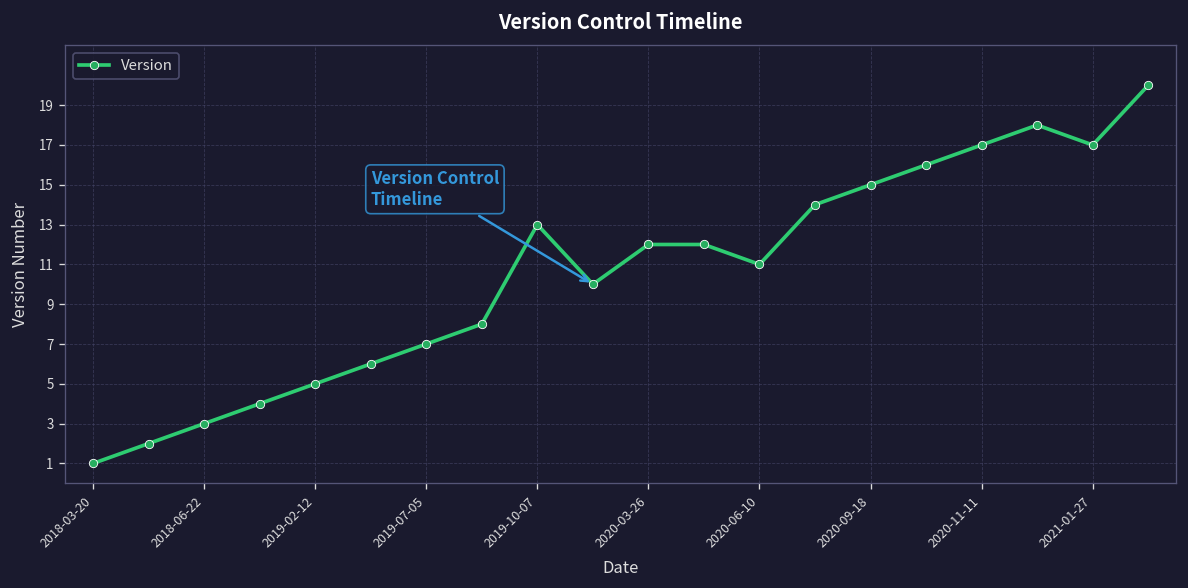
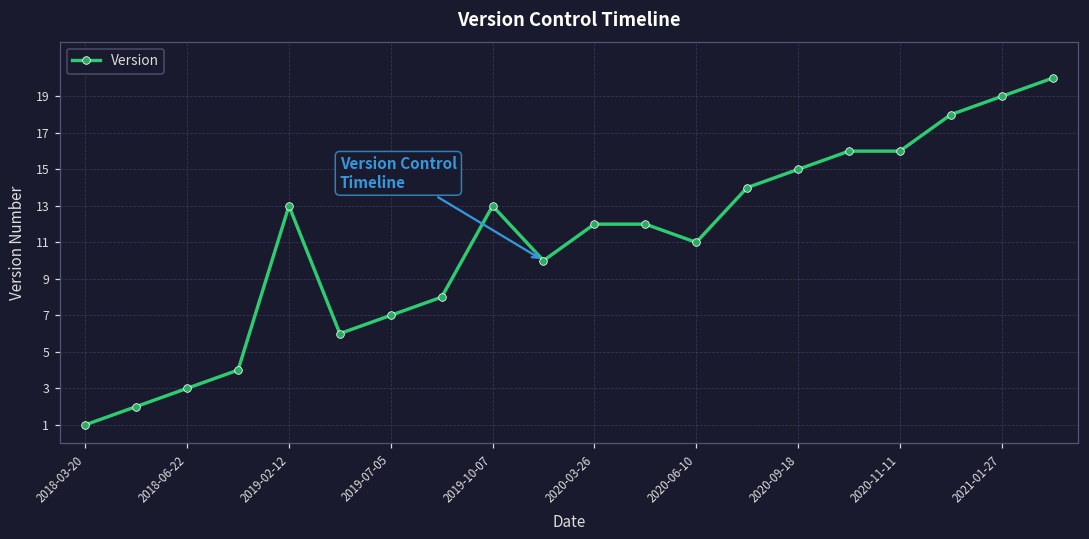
2019-02-12: 5 -> 13
2020-11-11: 17 -> 16
2021-01-27: 17 -> 19
